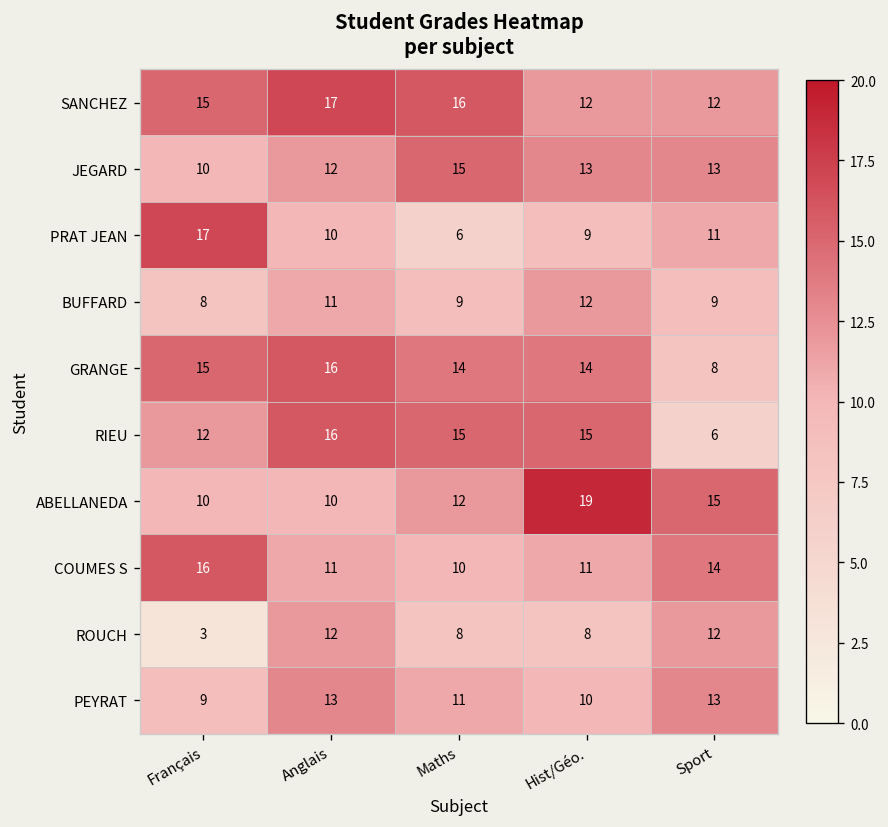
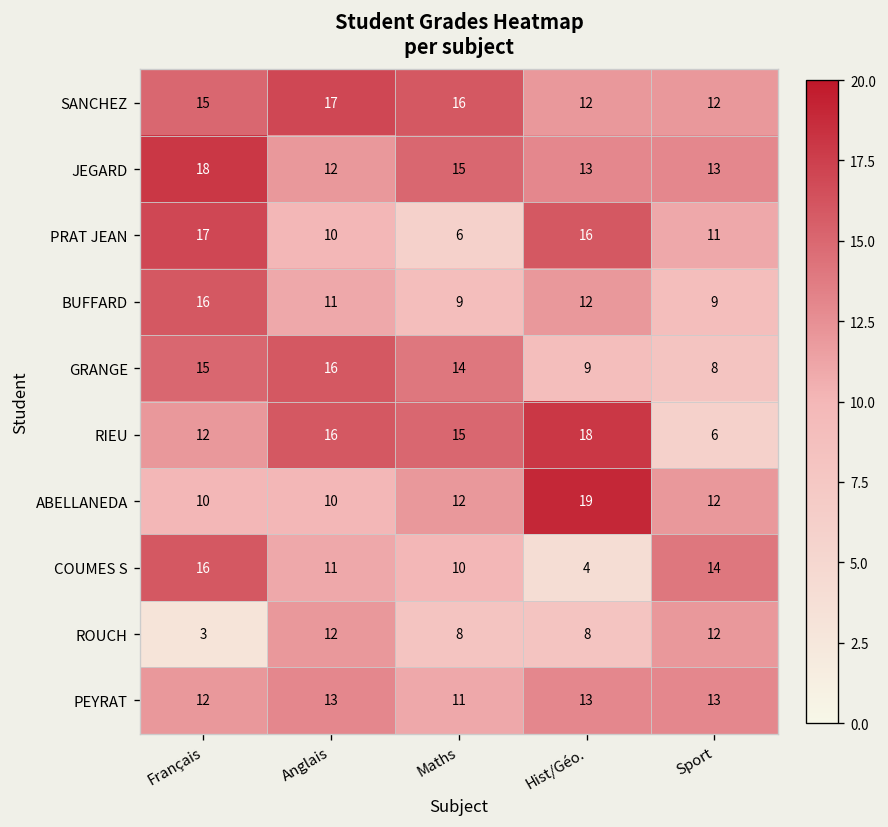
JEGARD, Français: 10 -> 18
PRAT JEAN, Hist/Géo.: 9 -> 16
BUFFARD, Français: 8 -> 16
GRANGE, Hist/Géo.: 14 -> 9
RIEU, Hist/Géo.: 15 -> 18
ABELLANEDA, Sport: 15 -> 12
COUMES S, Hist/Géo.: 11 -> 4
PEYRAT, Français: 9 -> 12
PEYRAT, Hist/Géo.: 10 -> 13
